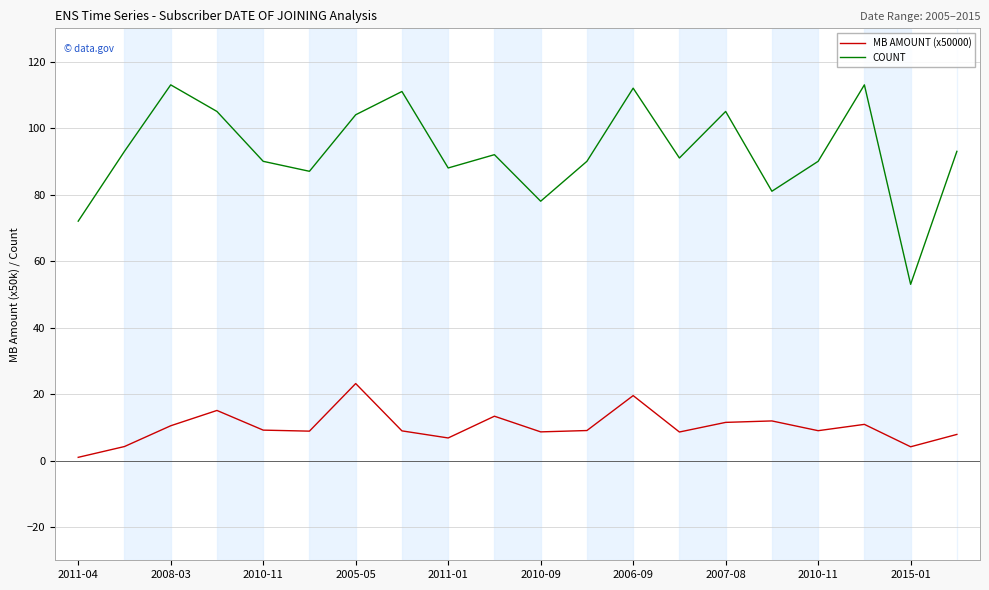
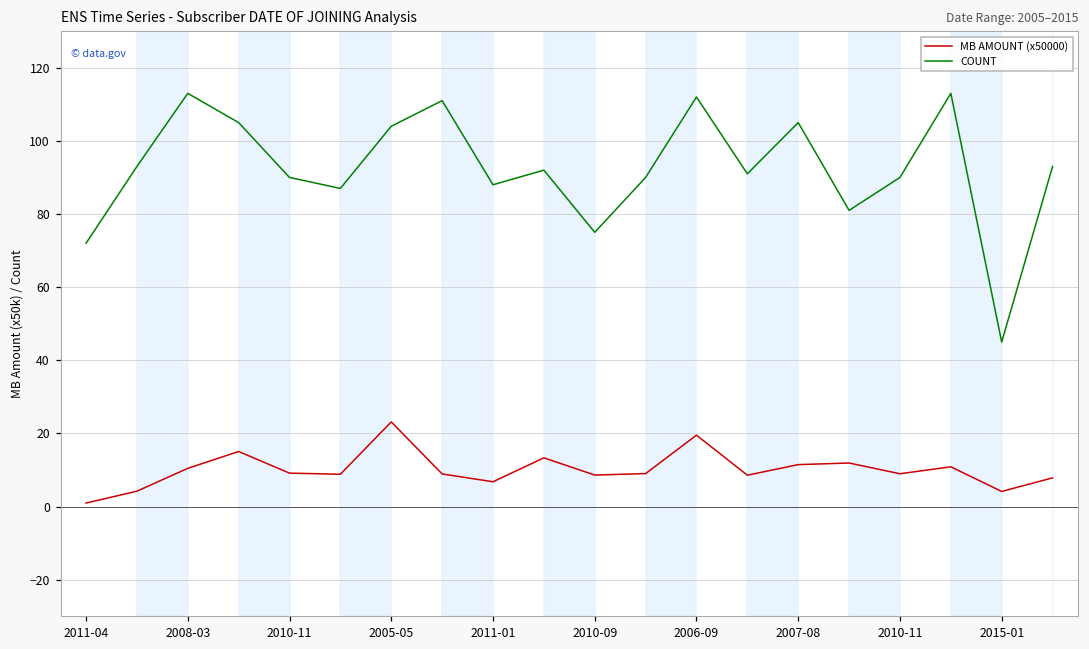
COUNT, 2010-09: 78 -> 75
COUNT, 2015-01: 53 -> 45
